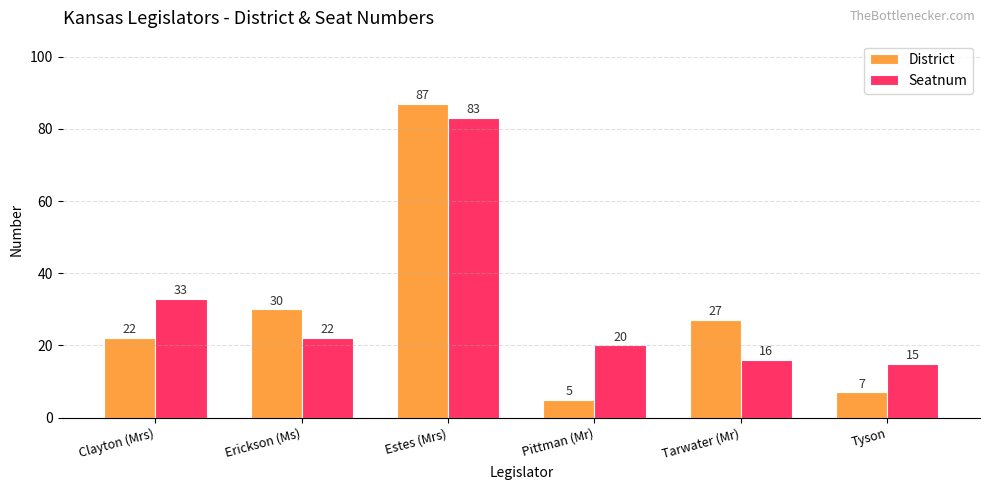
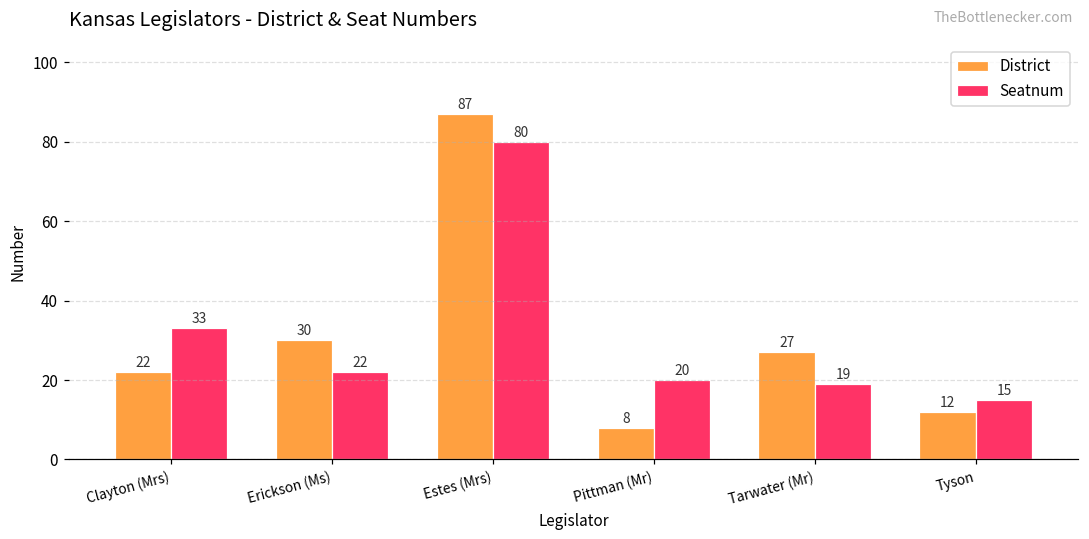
Seatnum, Estes (Mrs): 83 -> 80
District, Pittman (Mr): 5 -> 8
Seatnum, Tarwater (Mr): 16 -> 19
District, Tyson: 7 -> 12
